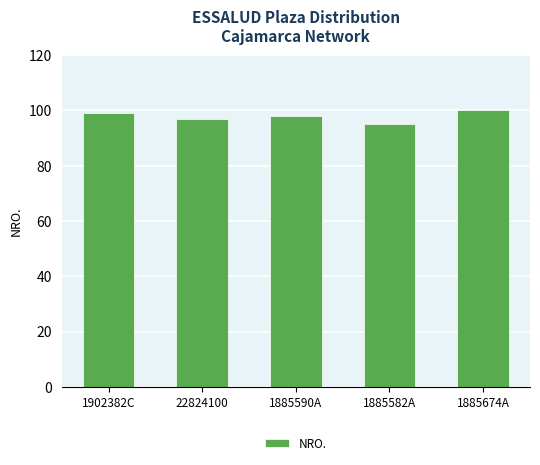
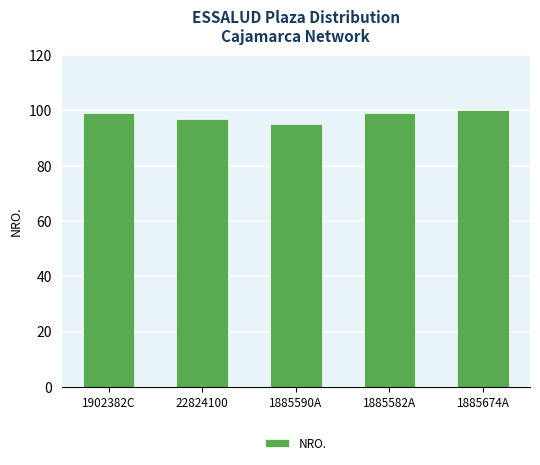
1885590A: 98 -> 95
1885582A: 95 -> 99
